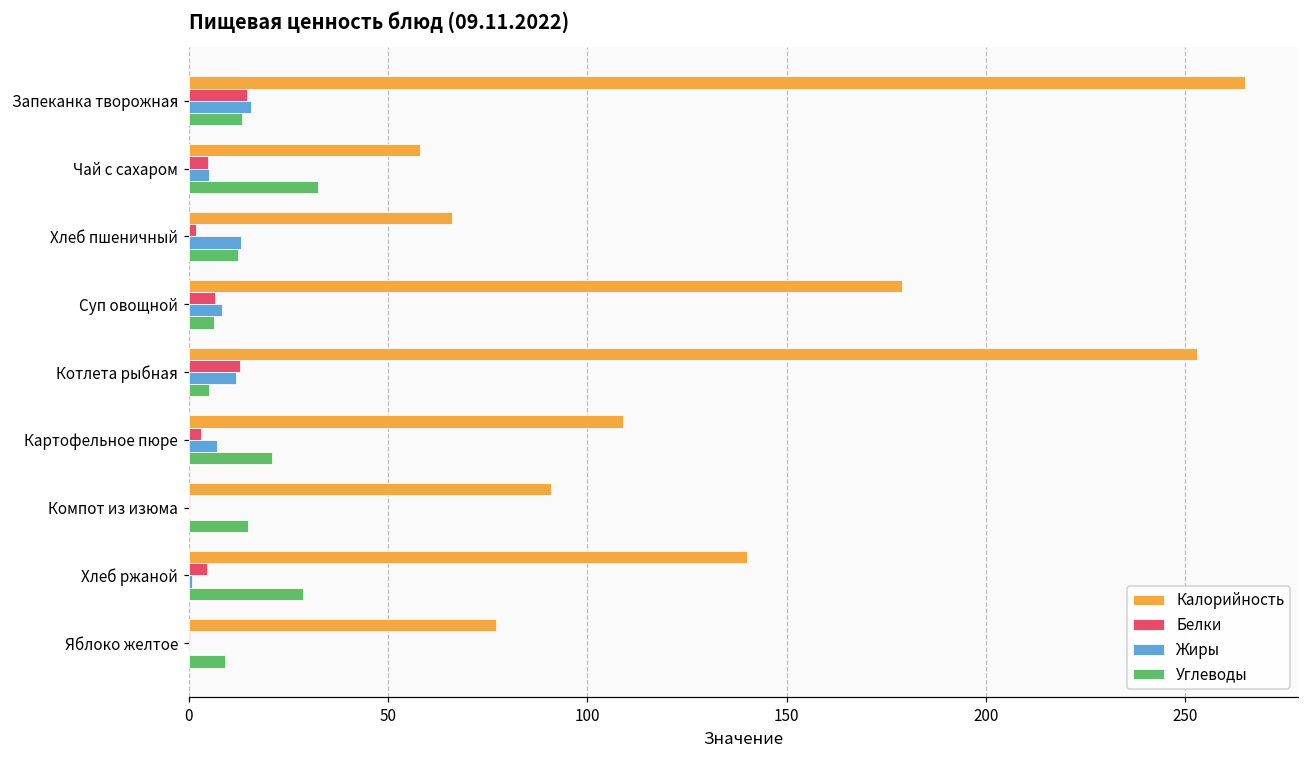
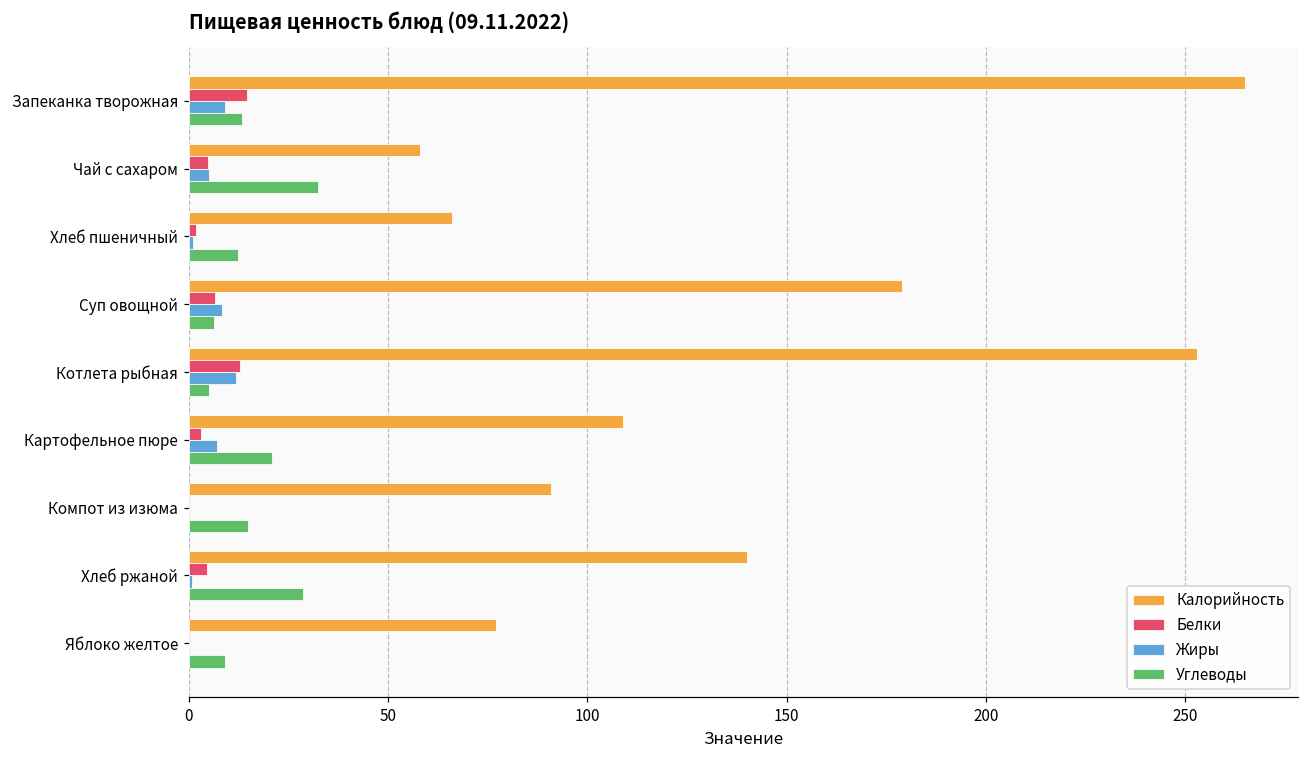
Жиры, Запеканка творожная: 16 -> 9
Жиры, Хлеб пшеничный: 13 -> 1
